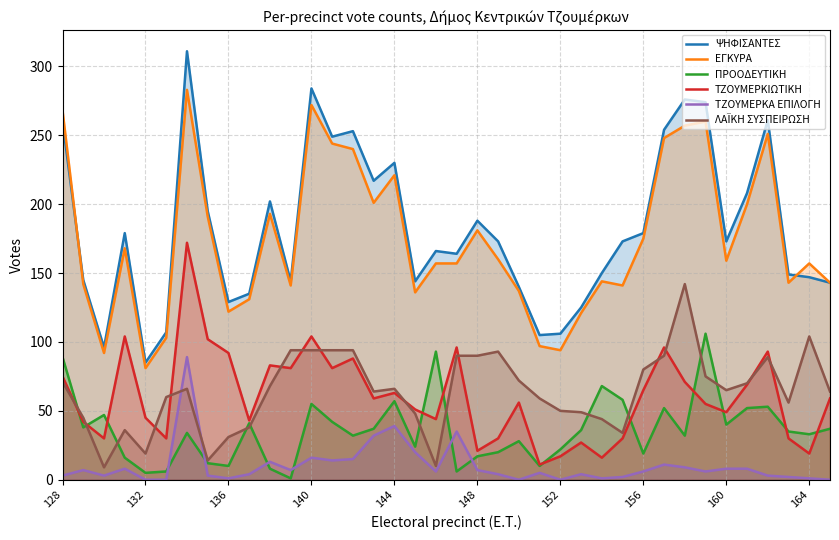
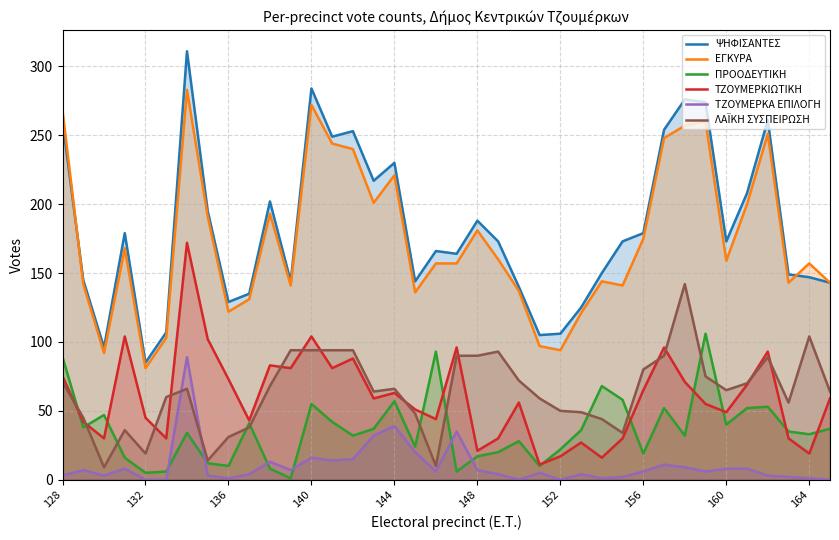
ΤΖΟΥΜΕΡΚΙΩΤΙΚΗ, 136: 92 -> 73
